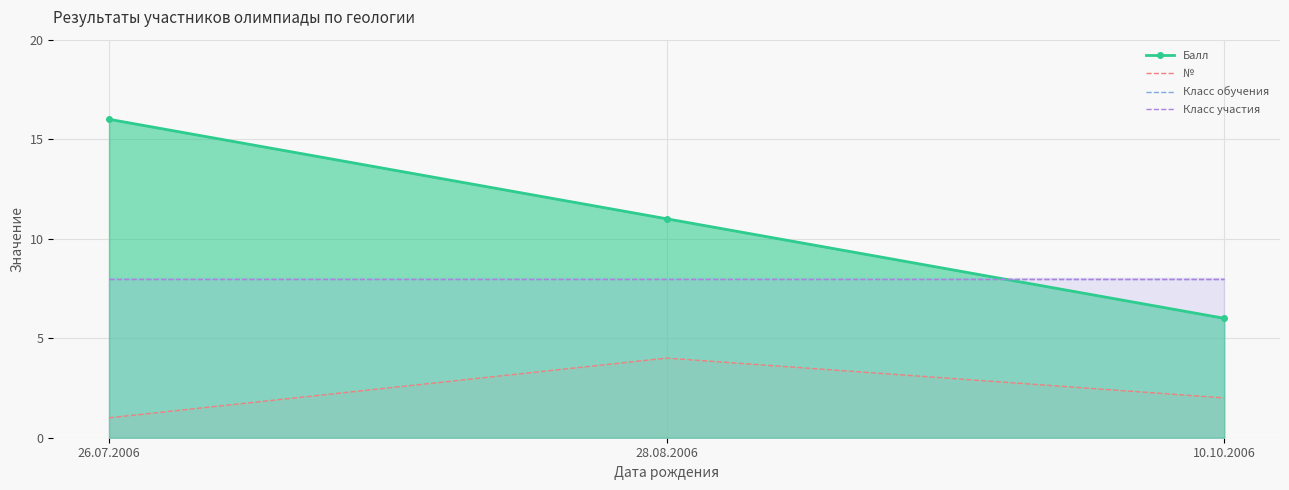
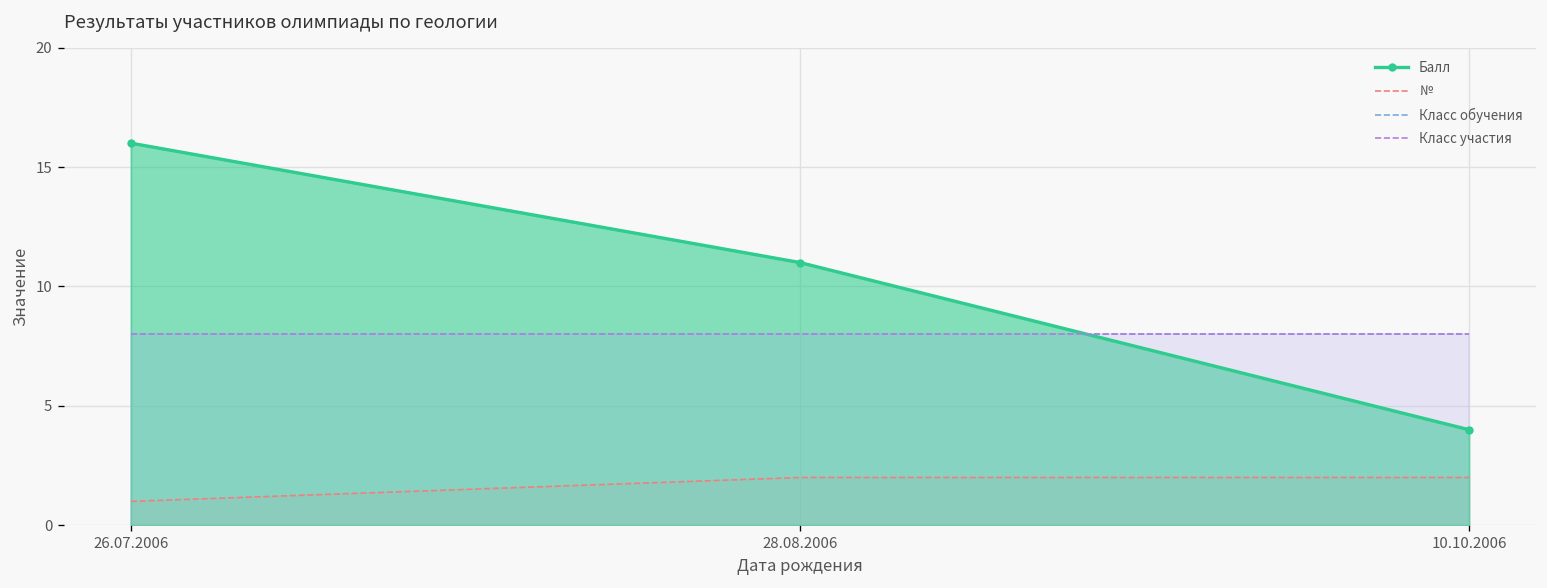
№, 28.08.2006: 4 -> 2
Балл, 10.10.2006: 6 -> 4
